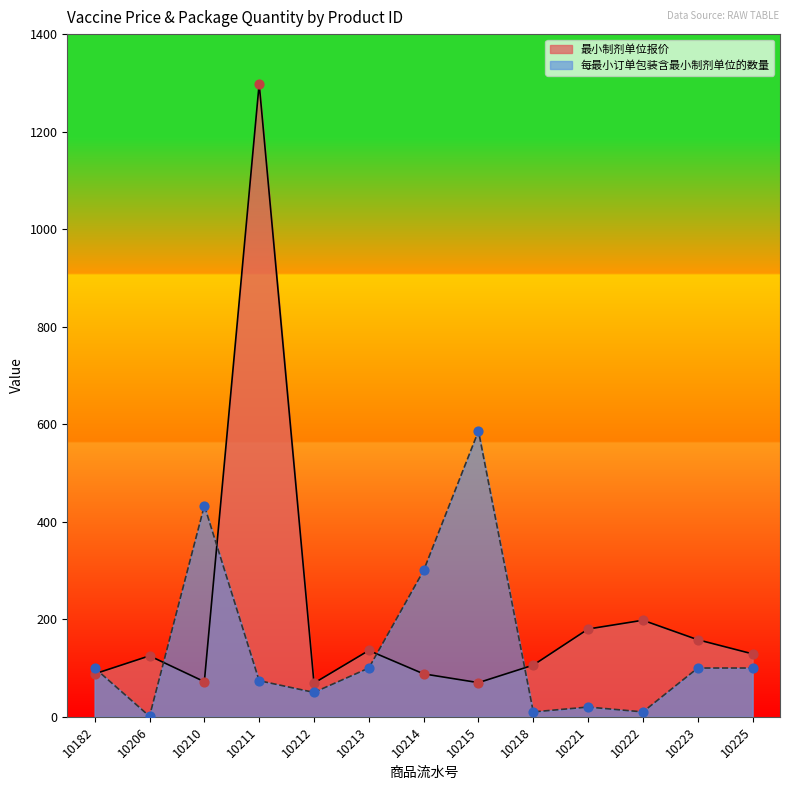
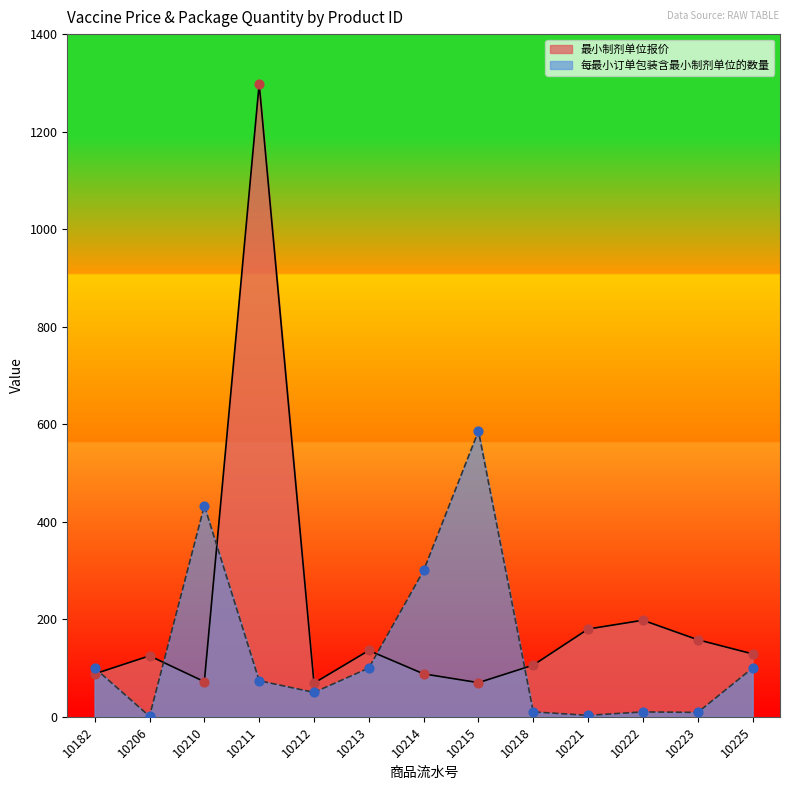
每最小订单包装含最小制剂单位的数量, 10221: 20 -> 0
每最小订单包装含最小制剂单位的数量, 10223: 100 -> 10
